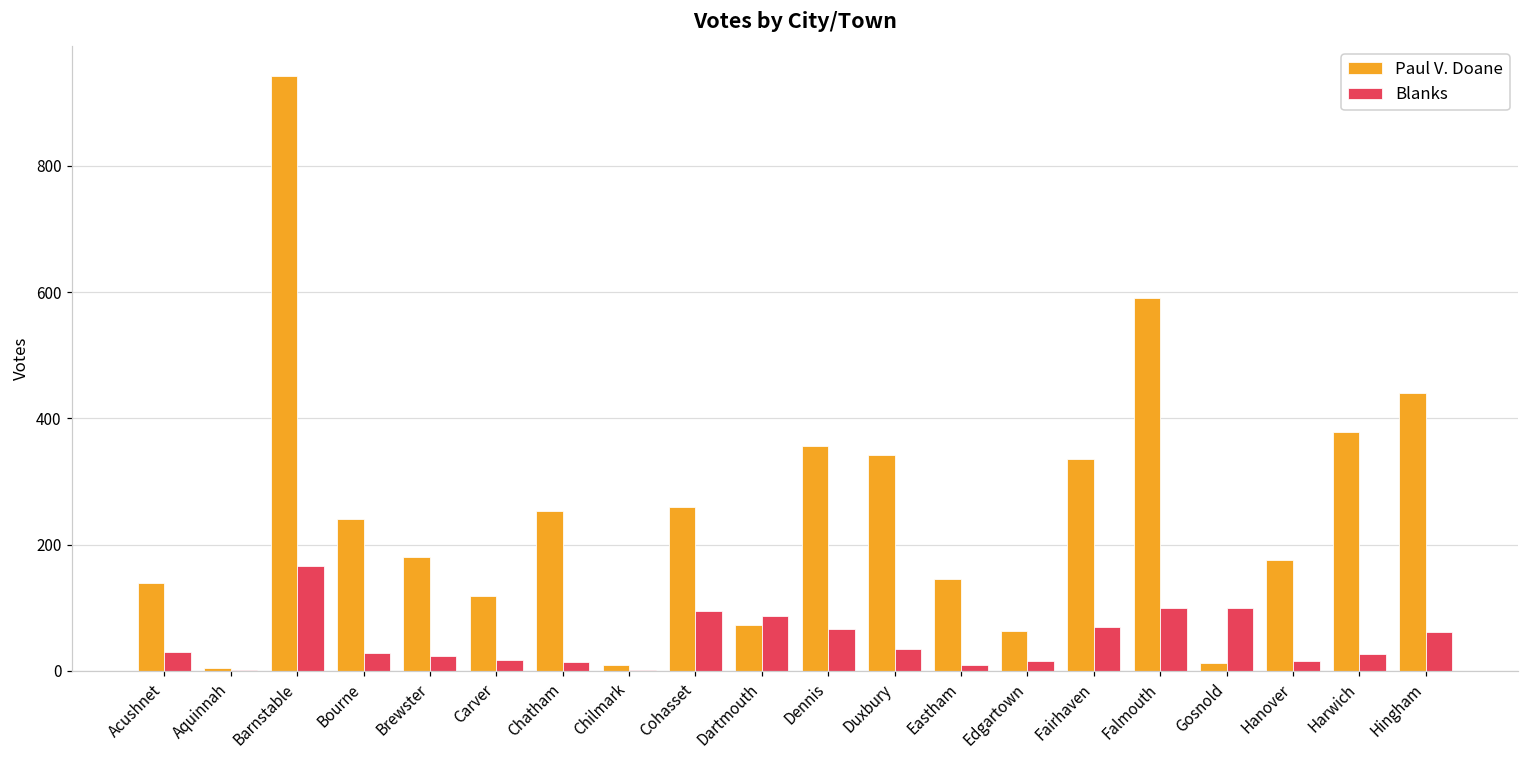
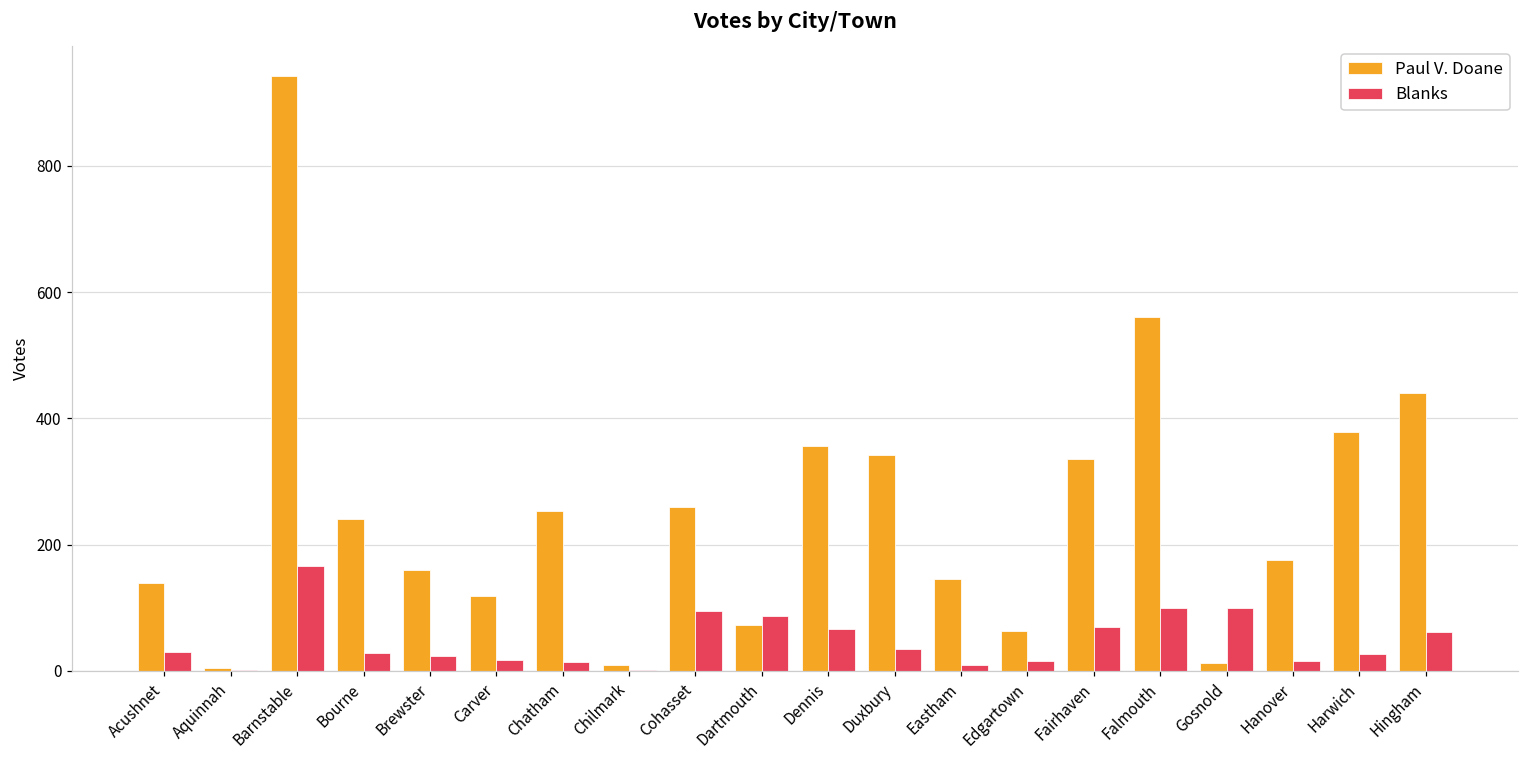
Paul V. Doane, Brewster: 180 -> 160
Paul V. Doane, Falmouth: 590 -> 560
